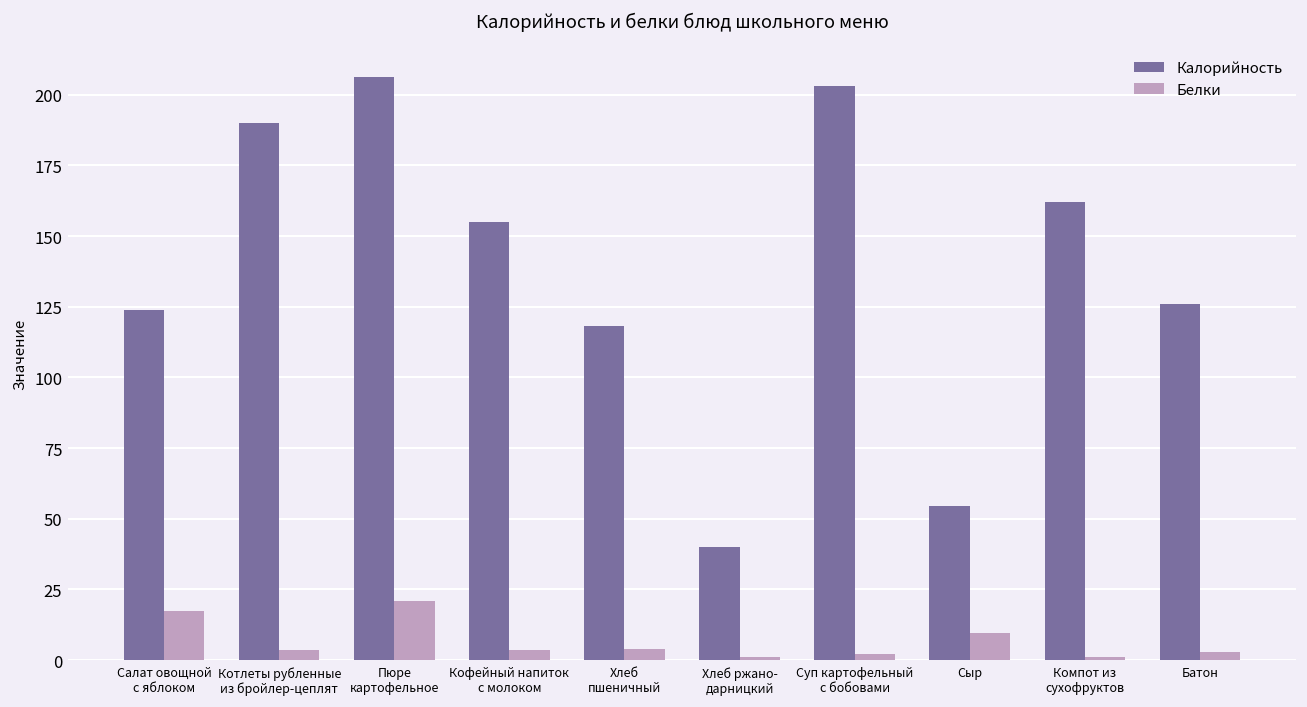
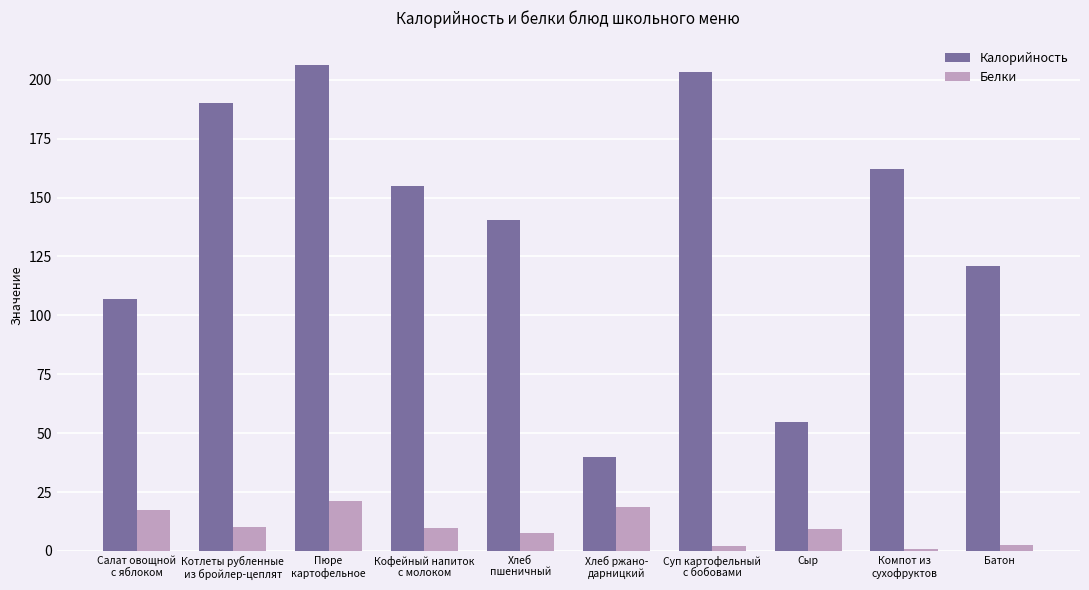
Калорийность, Салат овощной с яблоком: 124 -> 107
Белки, Котлеты рубленные из бройлер-цеплят: 4 -> 10
Белки, Кофейный напиток с молоком: 4 -> 10
Калорийность, Хлеб пшеничный: 118 -> 141
Белки, Хлеб пшеничный: 4 -> 8
Белки, Хлеб ржано- дарницкий: 1 -> 19
Калорийность, Батон: 126 -> 121
